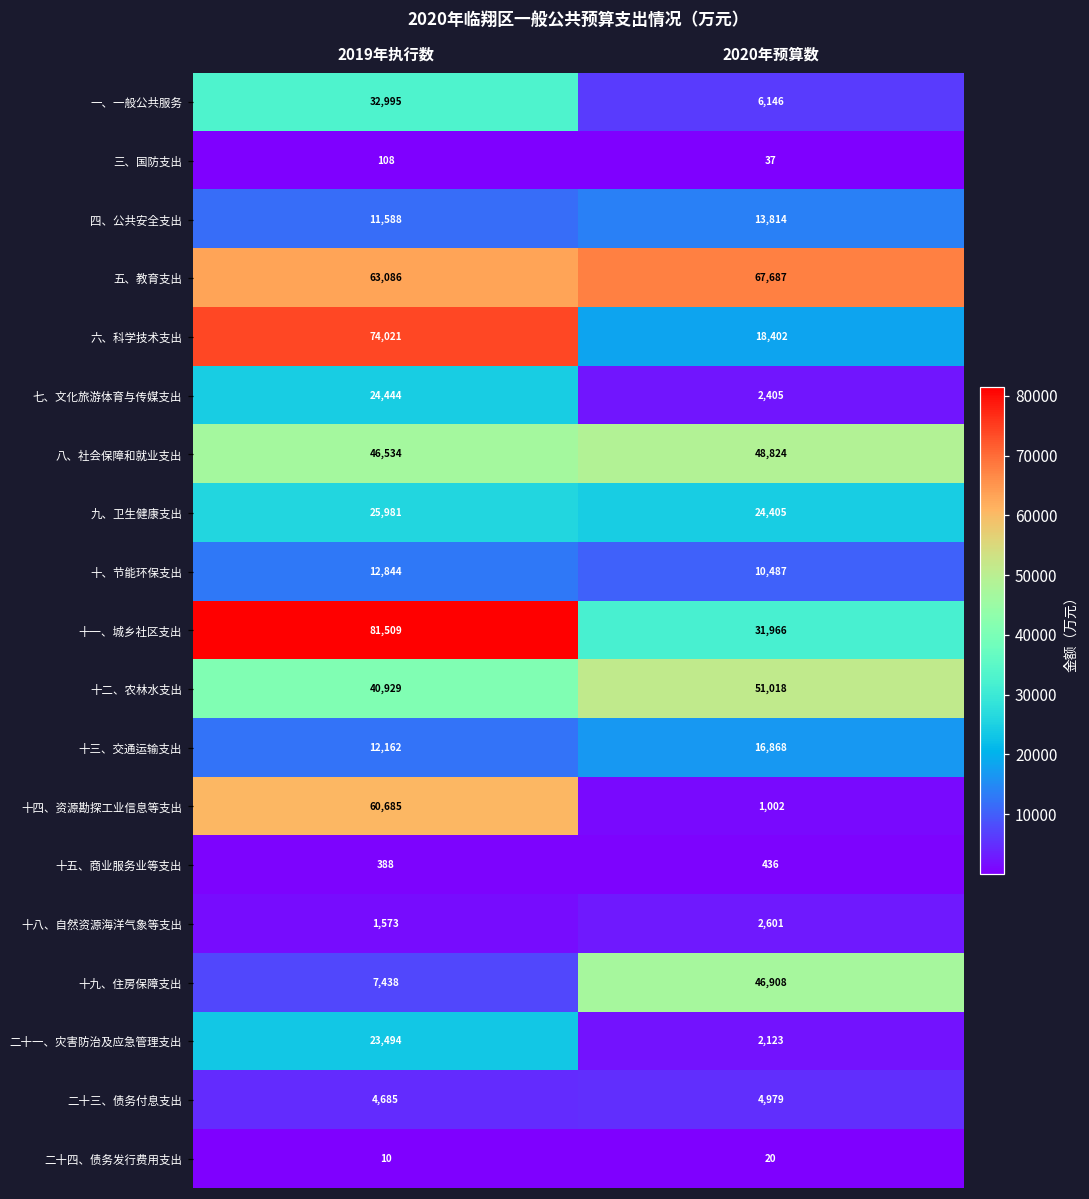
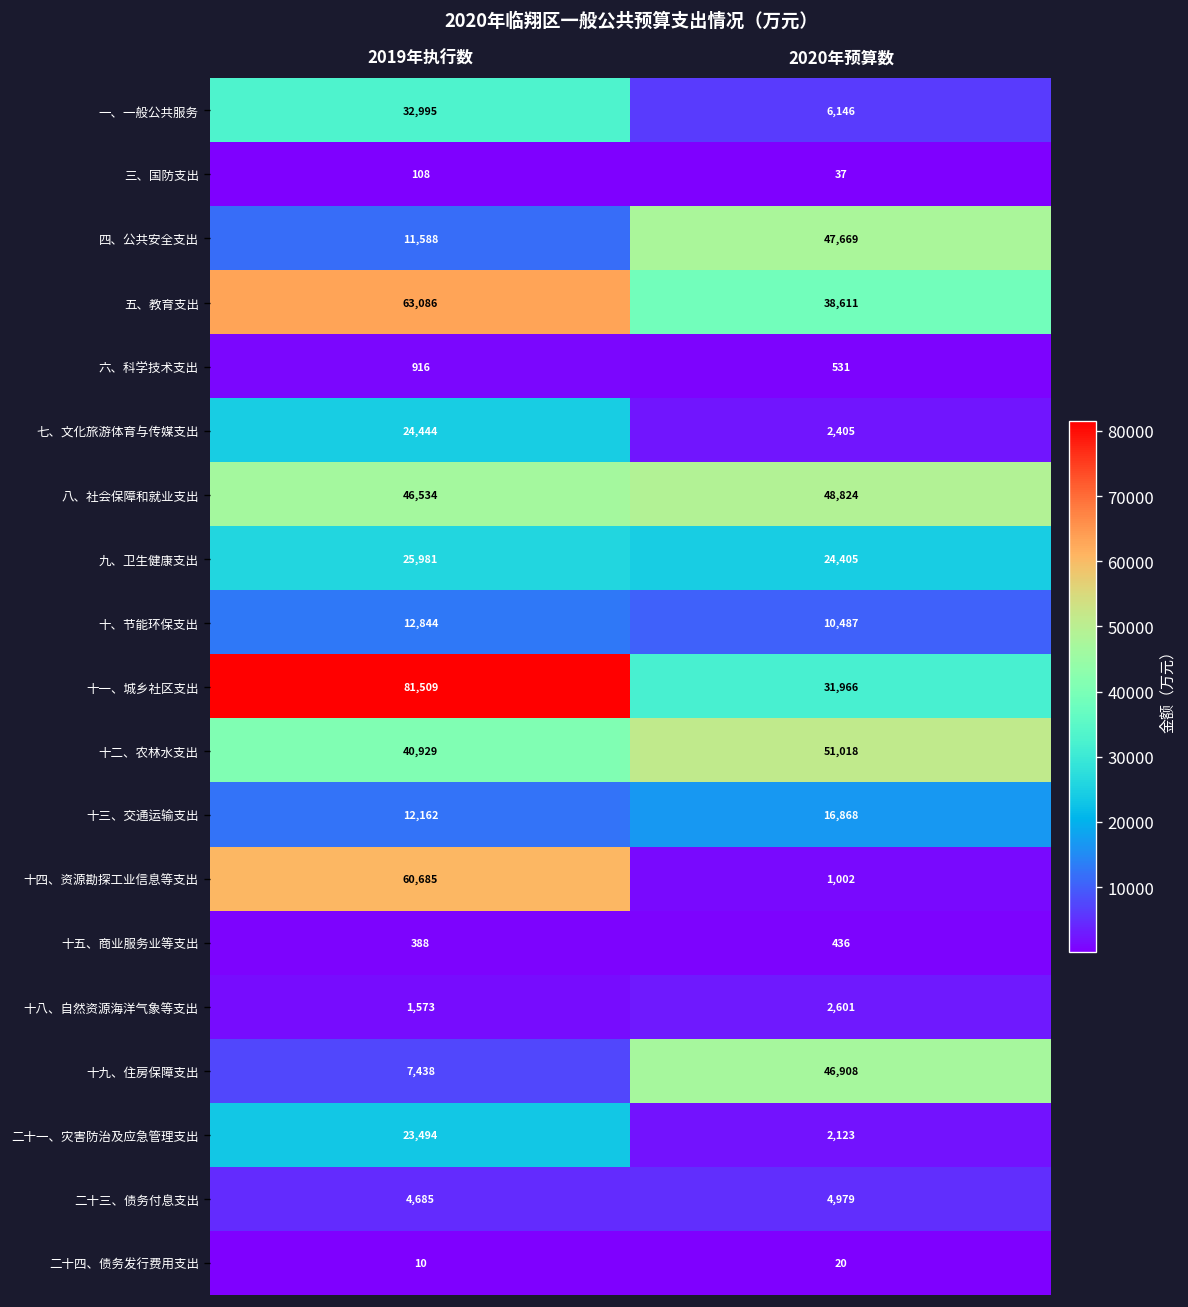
四、公共安全支出, 2020年预算数: 13,814 -> 47,669
五、教育支出, 2020年预算数: 67,687 -> 38,611
六、科学技术支出, 2019年执行数: 74,021 -> 916
六、科学技术支出, 2020年预算数: 18,402 -> 531
